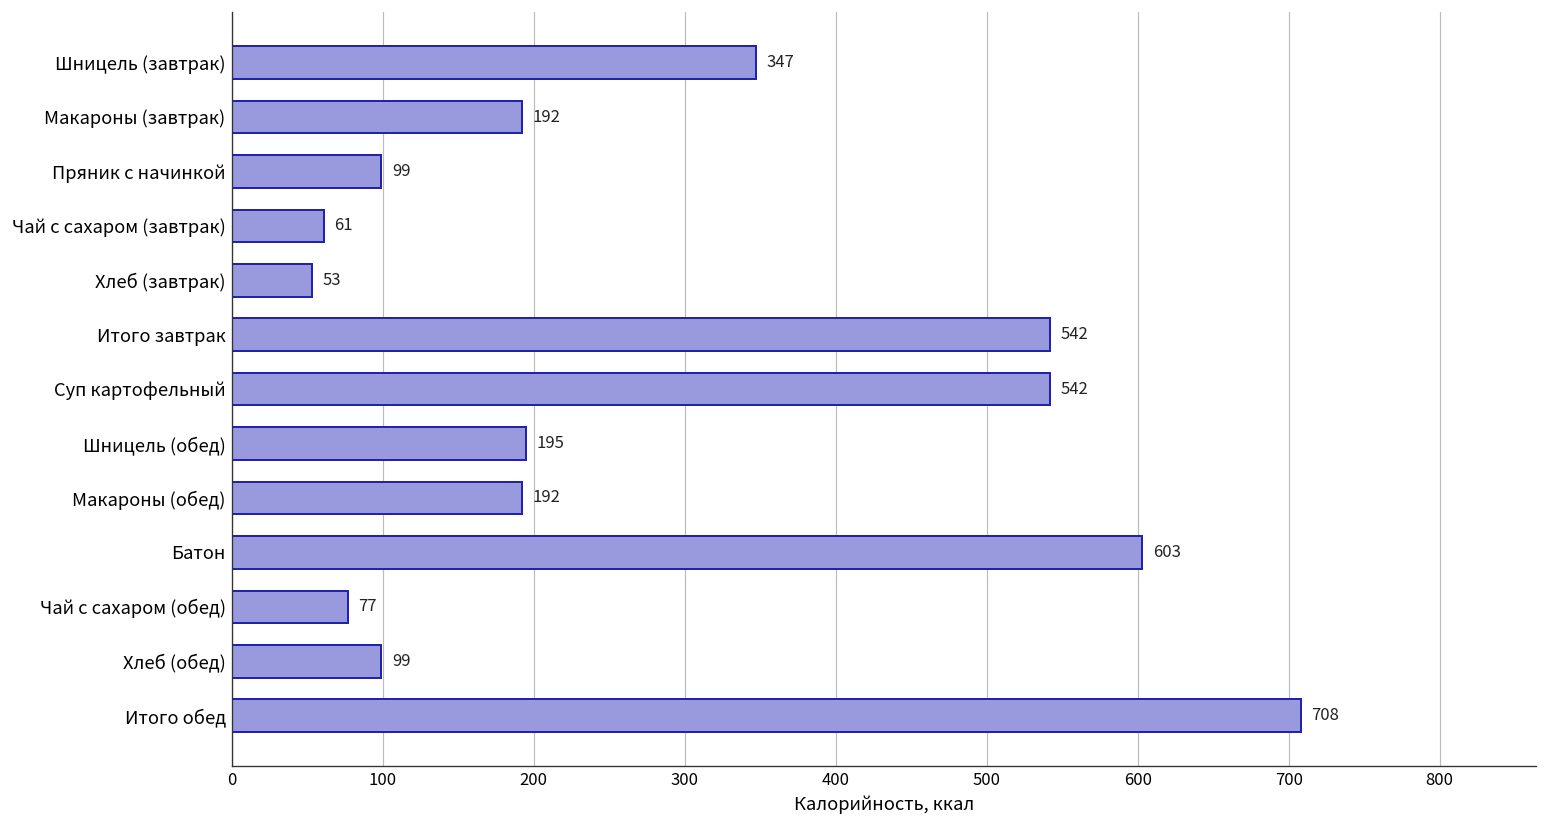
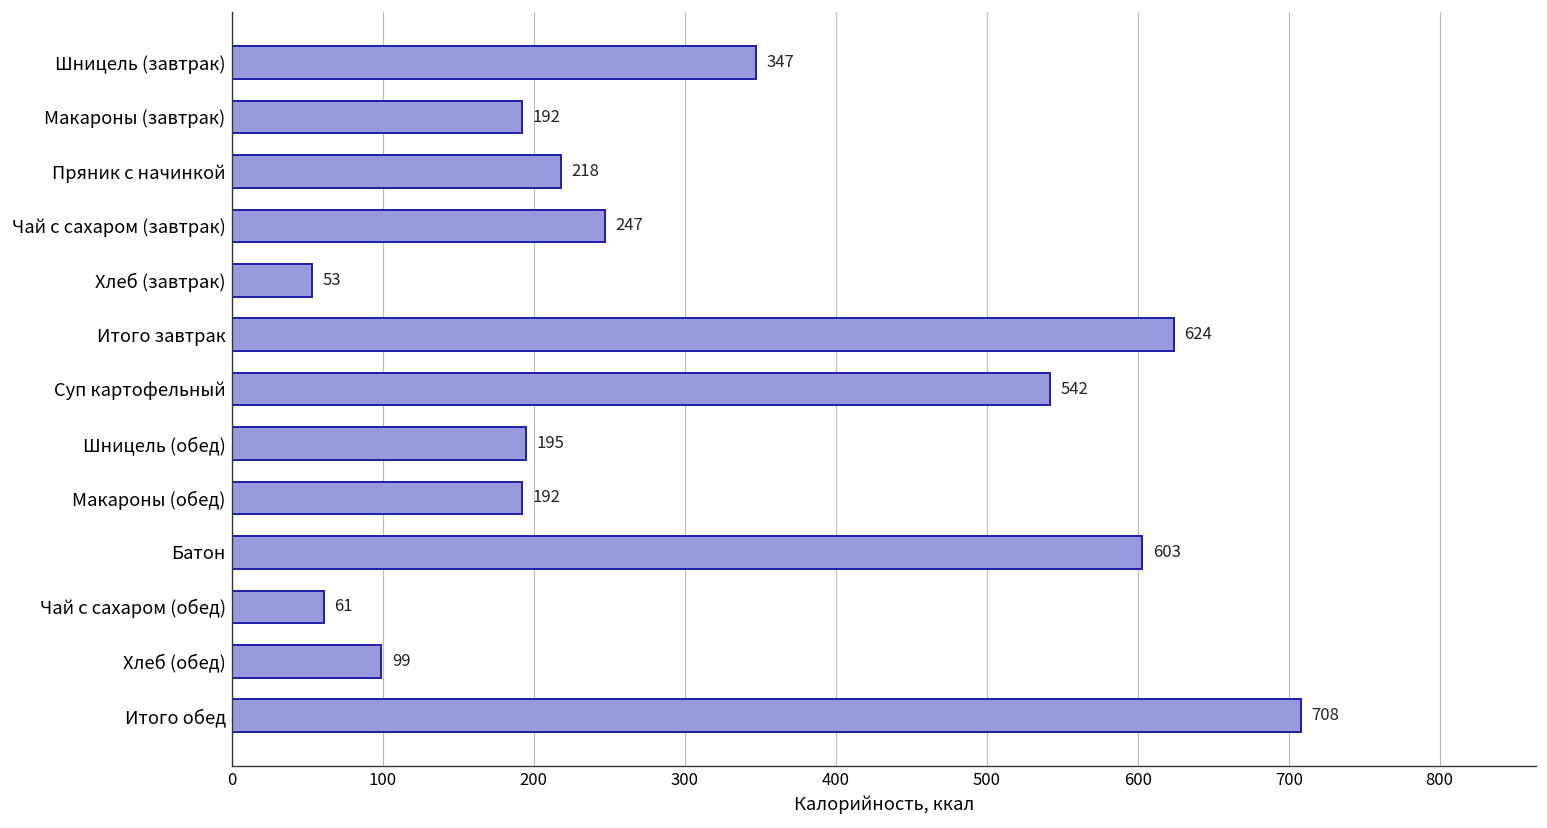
Пряник с начинкой: 99 -> 218
Чай с сахаром (завтрак): 61 -> 247
Итого завтрак: 542 -> 624
Чай с сахаром (обед): 77 -> 61
